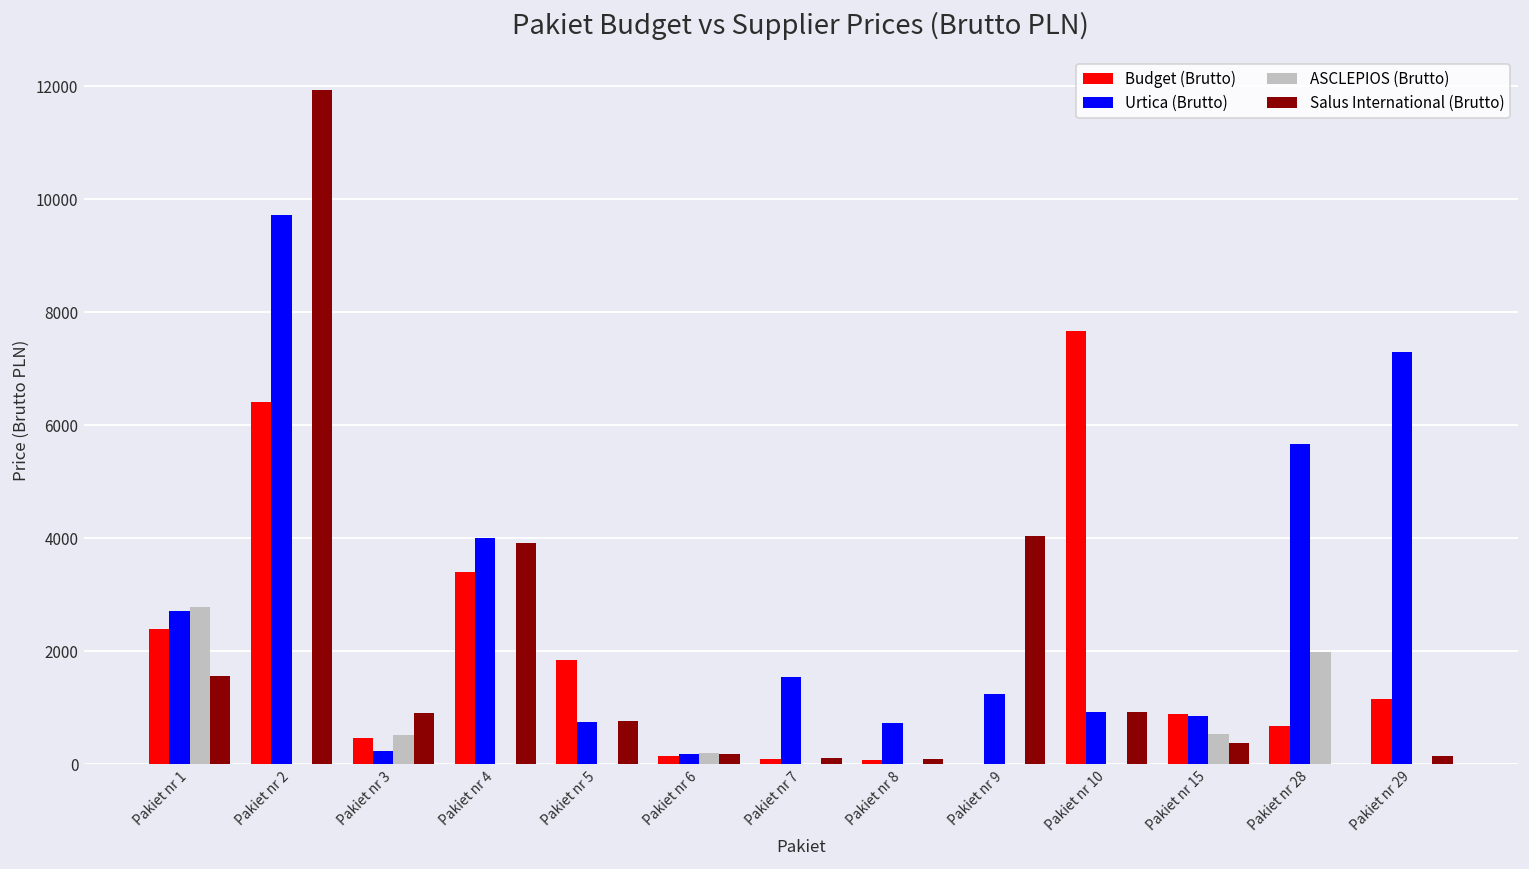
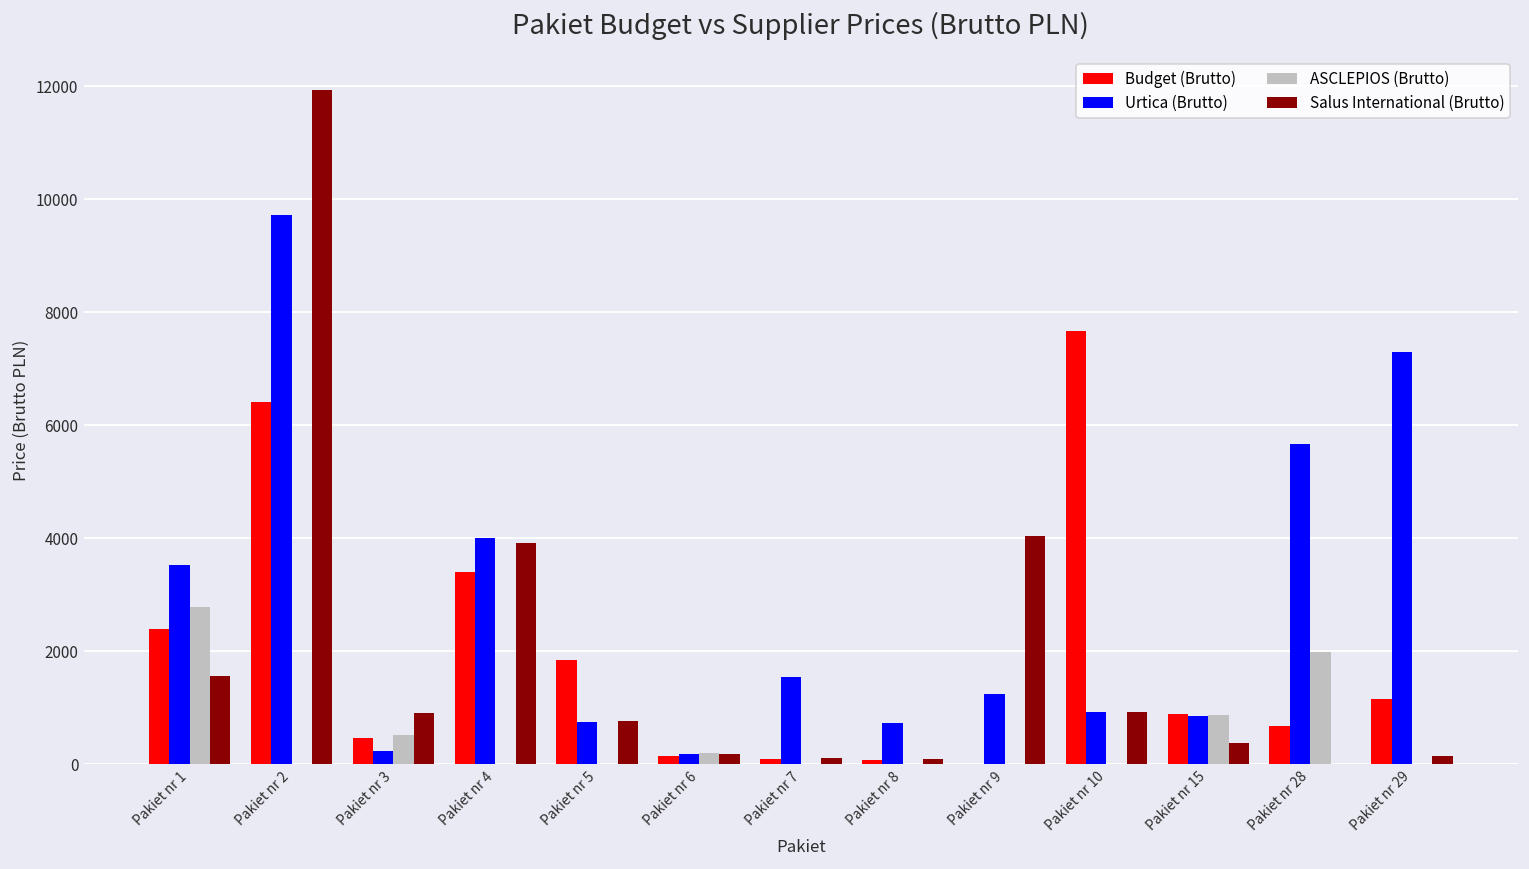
Urtica (Brutto), Pakiet nr 1: 2700 -> 3500
ASCLEPIOS (Brutto), Pakiet nr 15: 500 -> 900
